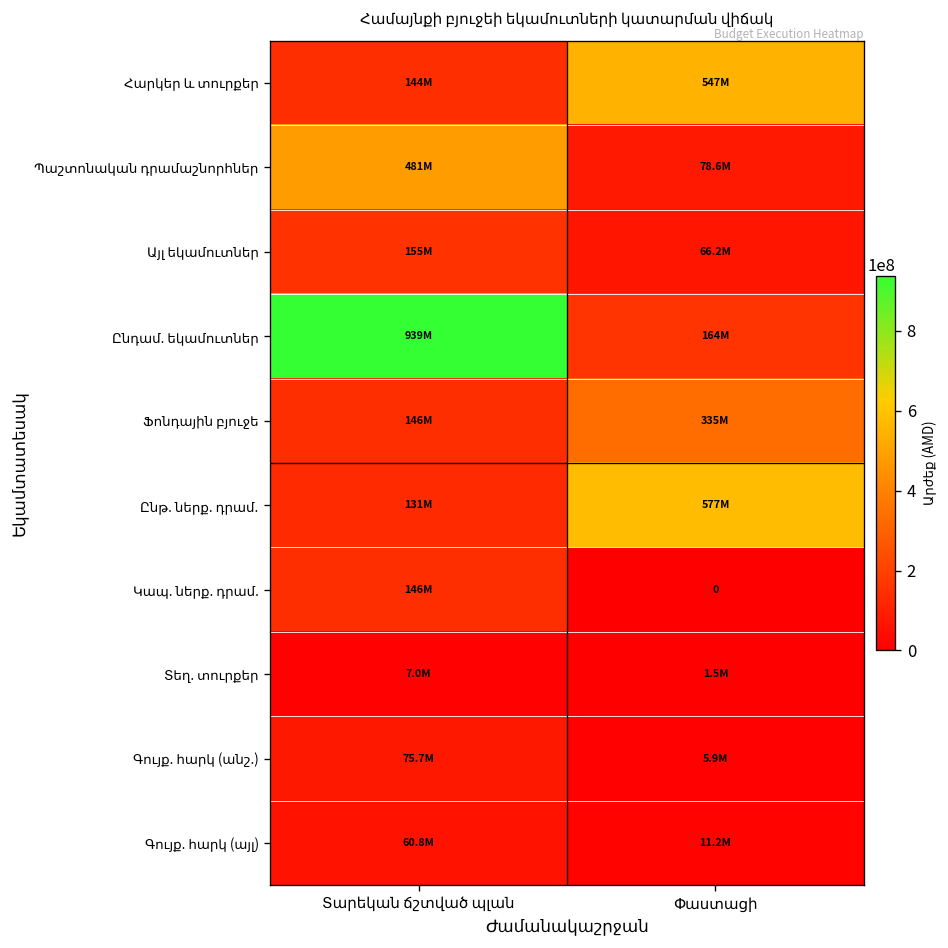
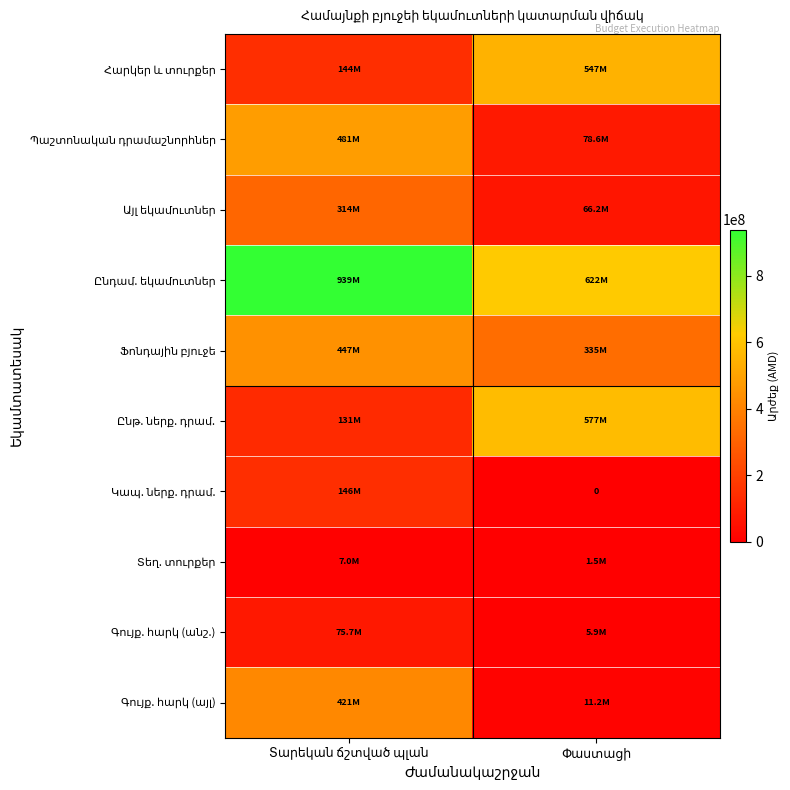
Այլ եկամուտներ, Տարեկան ճշտված պլան: 155M -> 314M
Ընդամ. եկամուտներ, Փաստացի: 164M -> 622M
Ֆոնդային բյուջե, Տարեկան ճշտված պլան: 146M -> 447M
Գույք. հարկ (այլ), Տարեկան ճշտված պլան: 60.8M -> 421M
